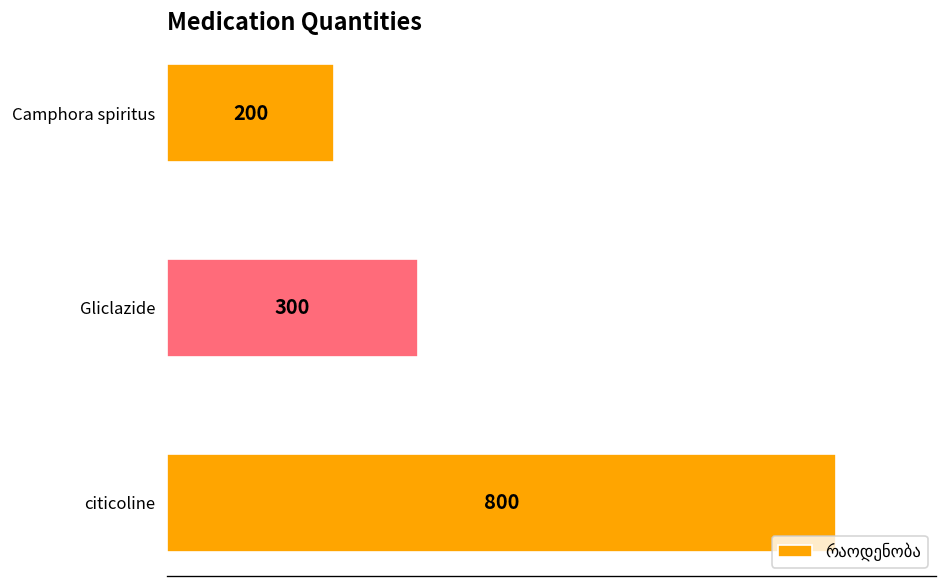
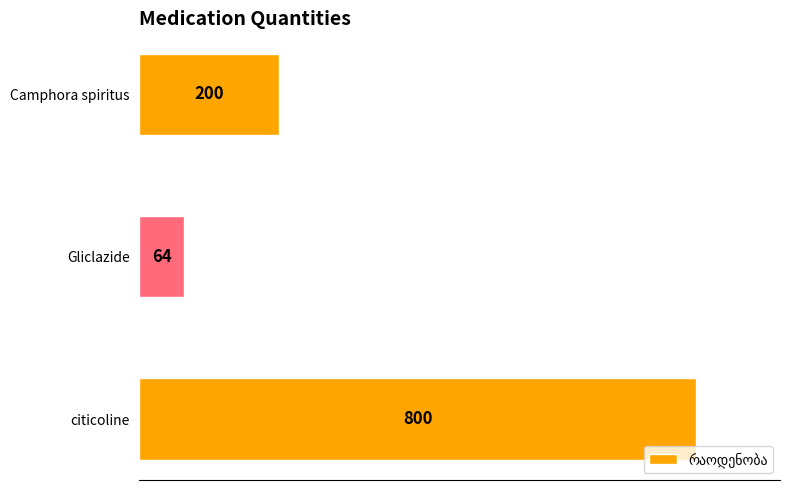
Gliclazide: 300 -> 64
